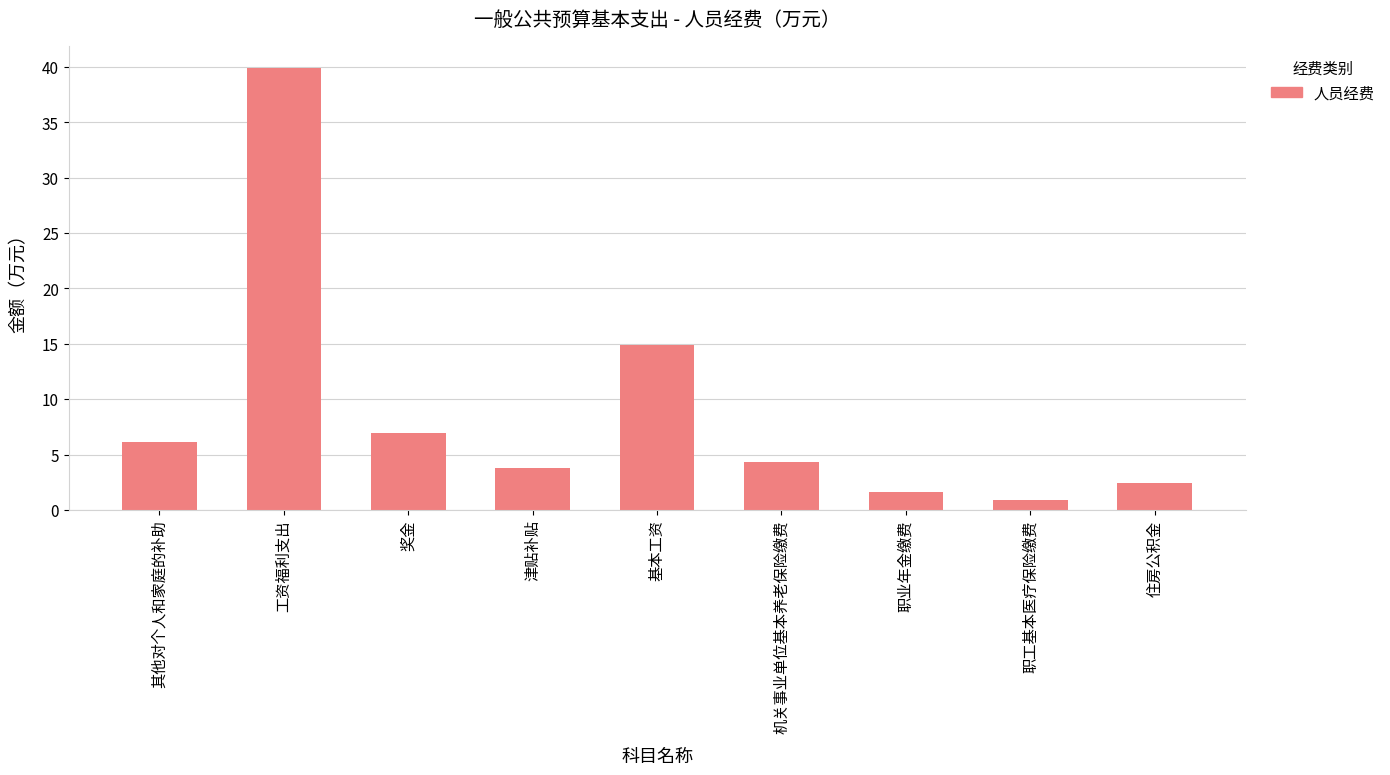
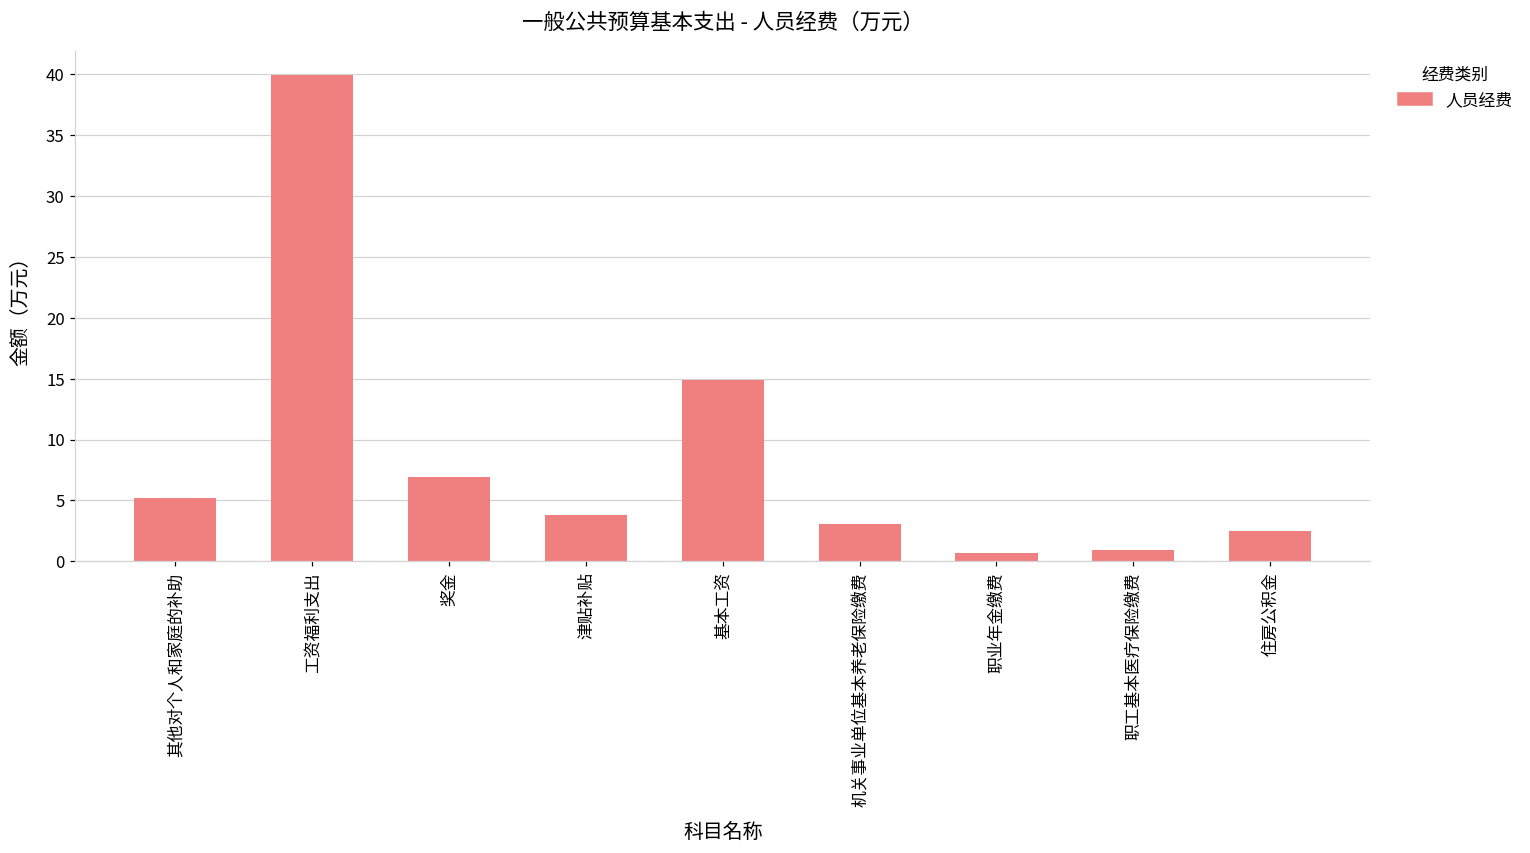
其他对个人和家庭的补助: 6.1 -> 5.2
机关事业单位基本养老保险缴费: 4.3 -> 3.1
职业年金缴费: 1.6 -> 0.7
